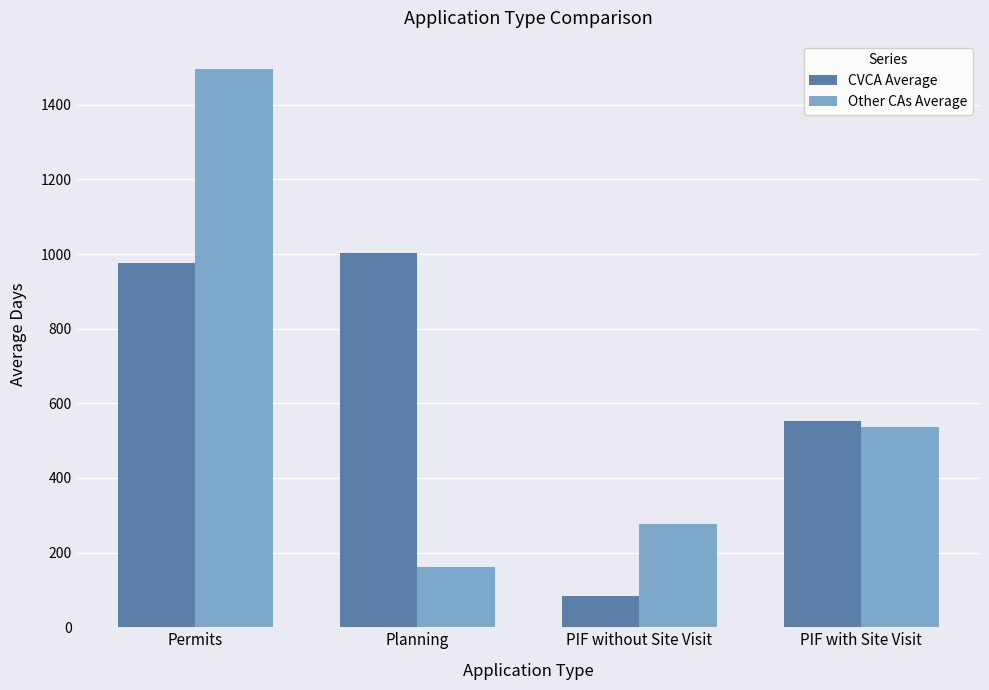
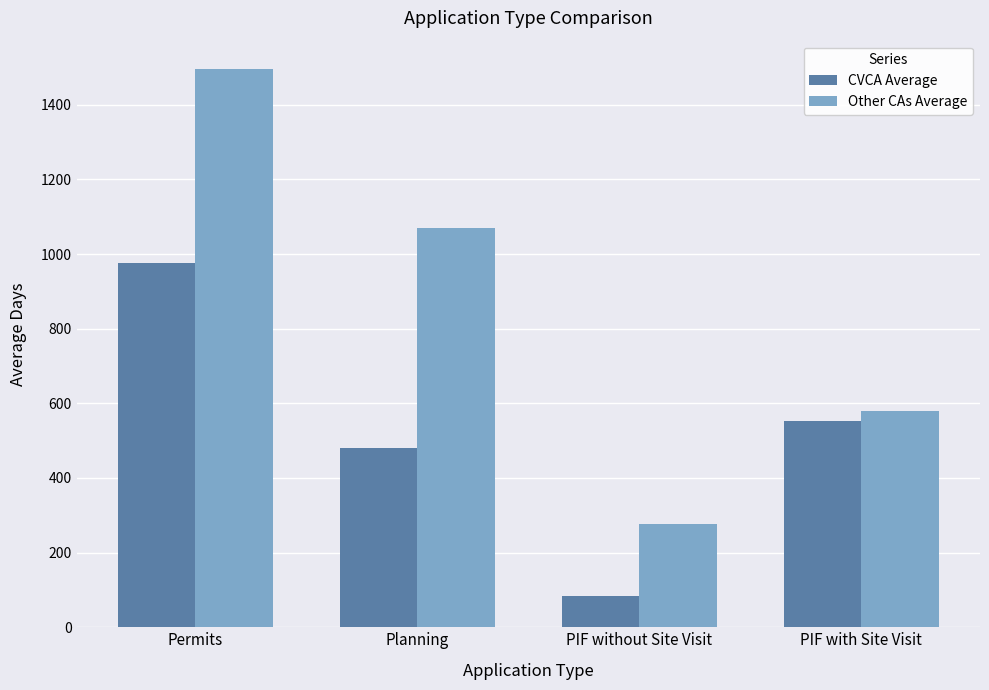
CVCA Average, Planning: 1000 -> 480
Other CAs Average, Planning: 160 -> 1070
Other CAs Average, PIF with Site Visit: 540 -> 580
